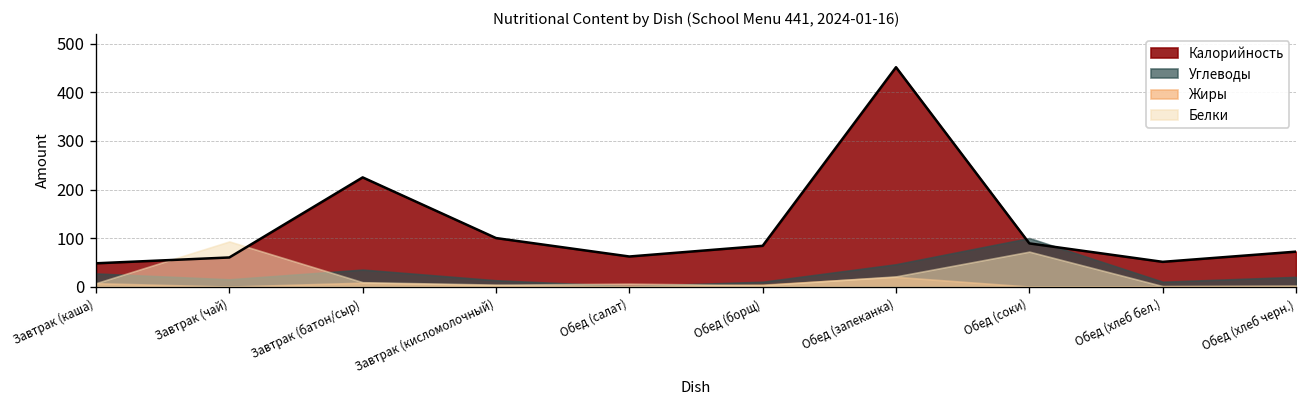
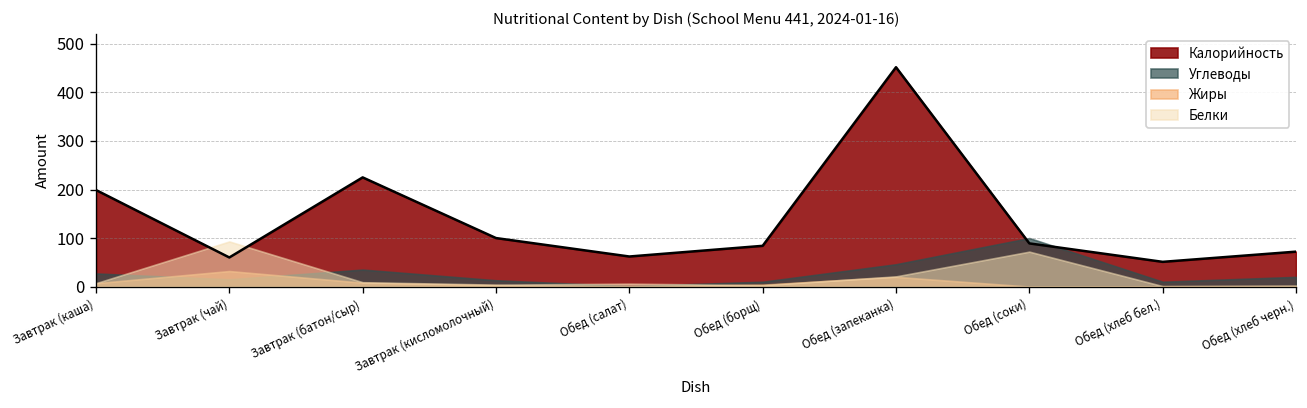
Калорийность, Завтрак (каша): 50 -> 200
Жиры, Завтрак (чай): 0 -> 30
